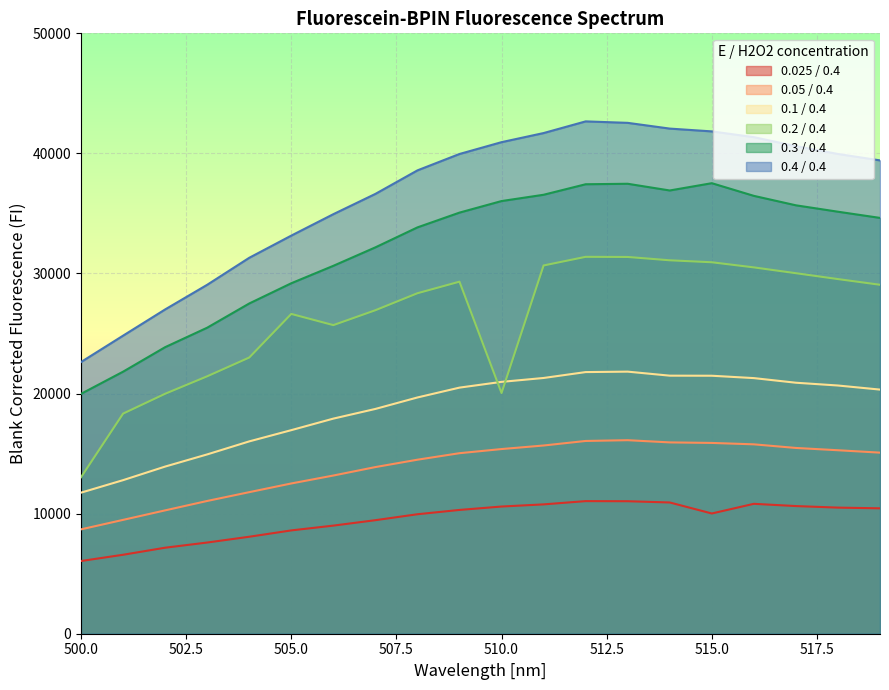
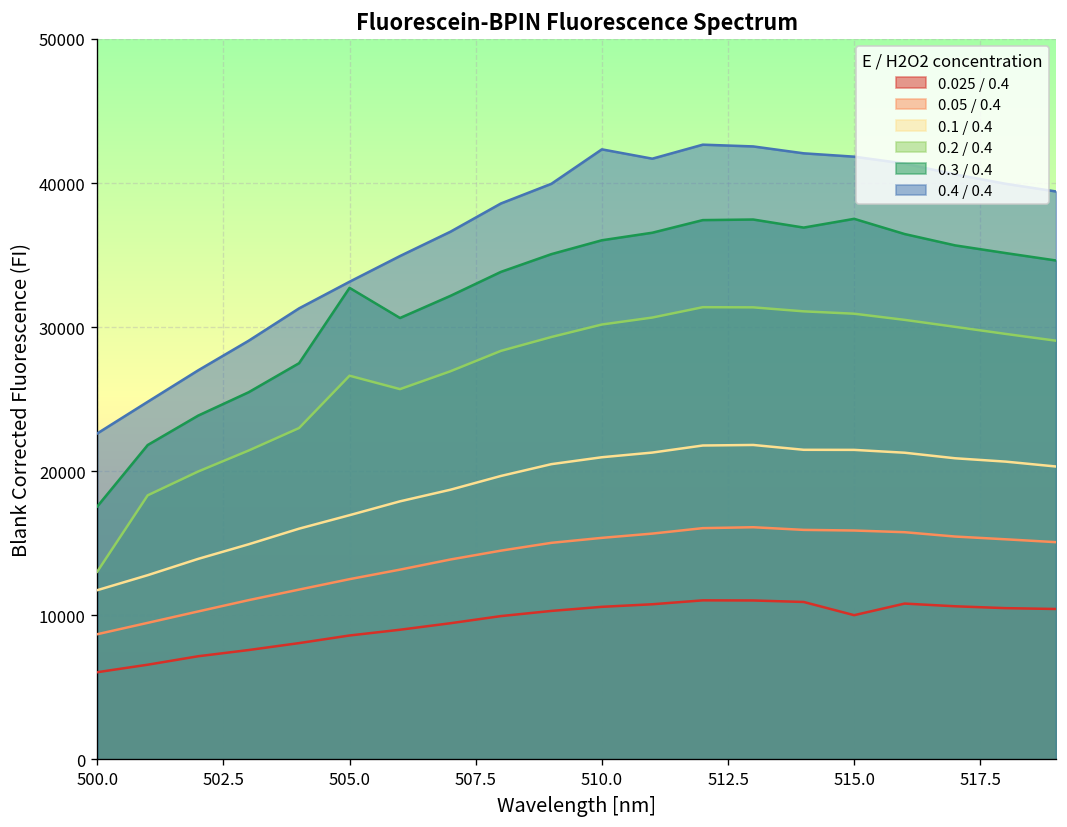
0.3 / 0.4, 500.0: 20000 -> 17600
0.3 / 0.4, 505.0: 29200 -> 32700
0.2 / 0.4, 510.0: 20000 -> 30200
0.4 / 0.4, 510.0: 40900 -> 42300
